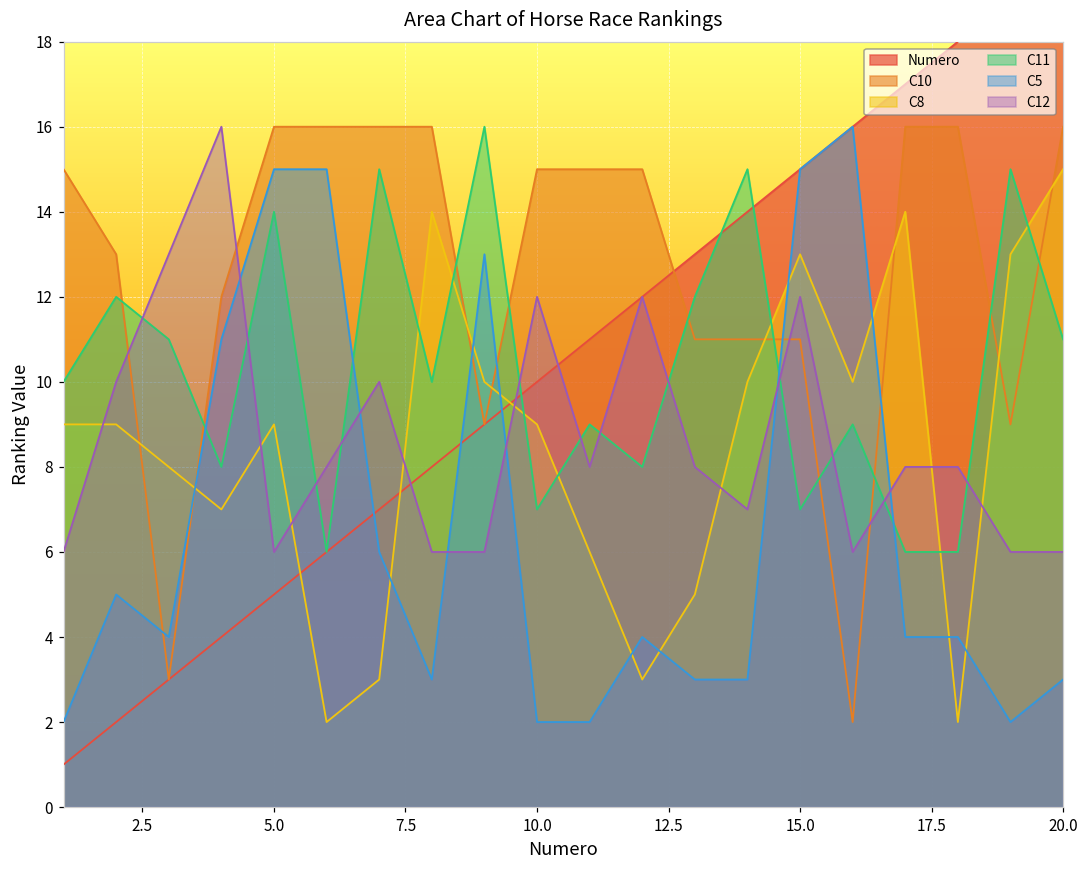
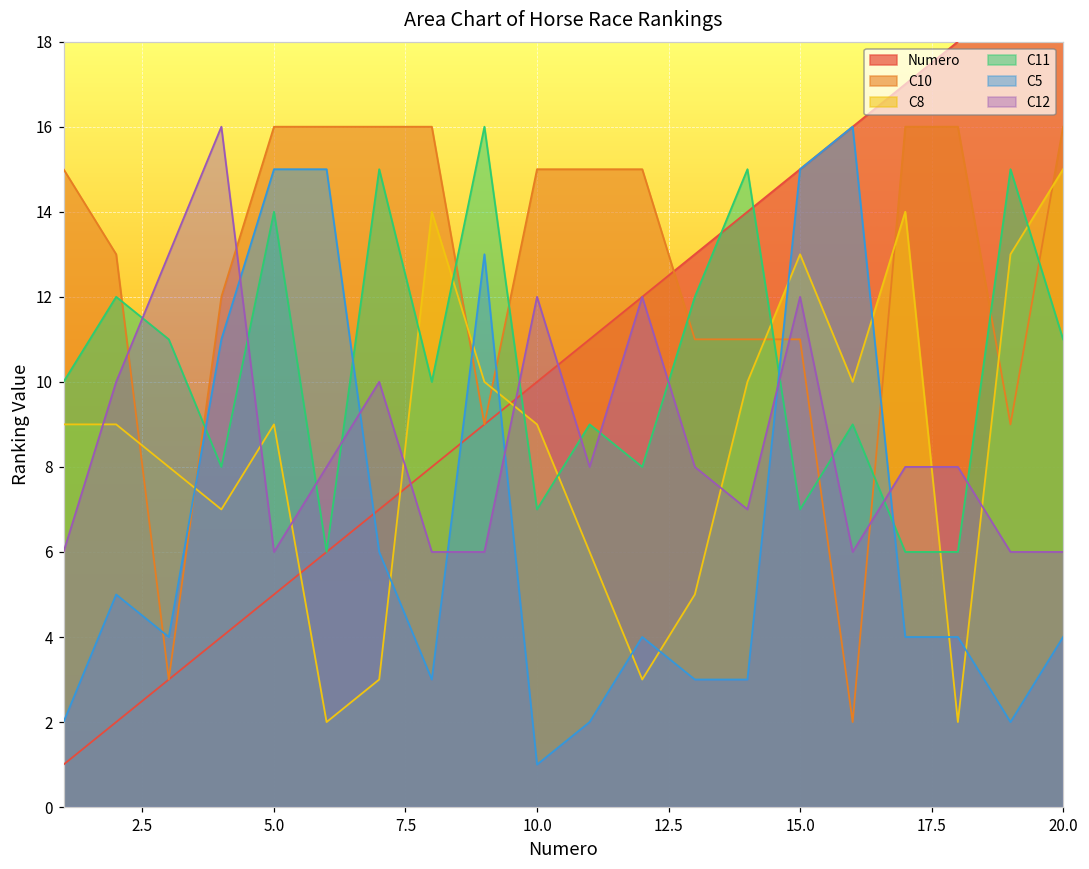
C5, 10.0: 2 -> 1
C5, 20.0: 3 -> 4
